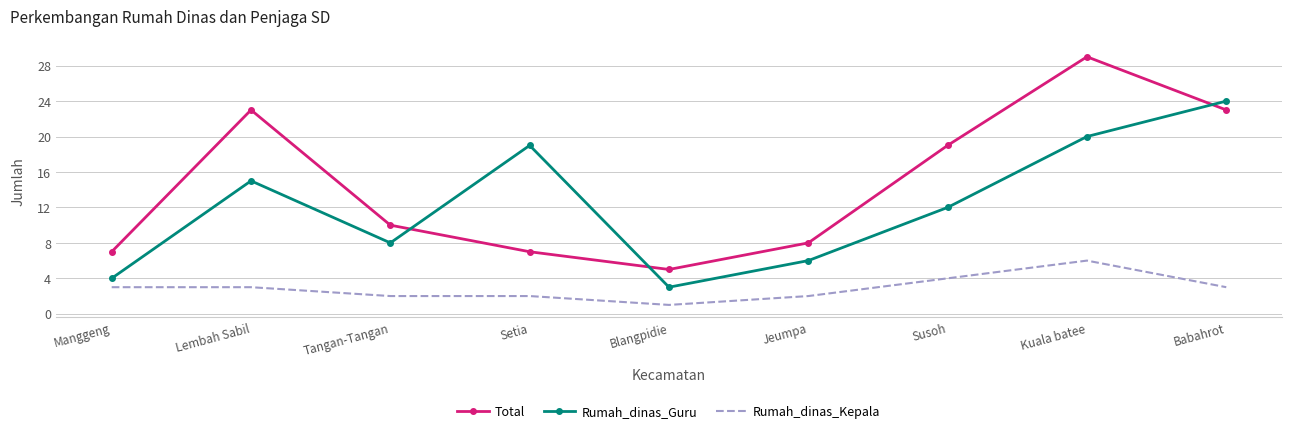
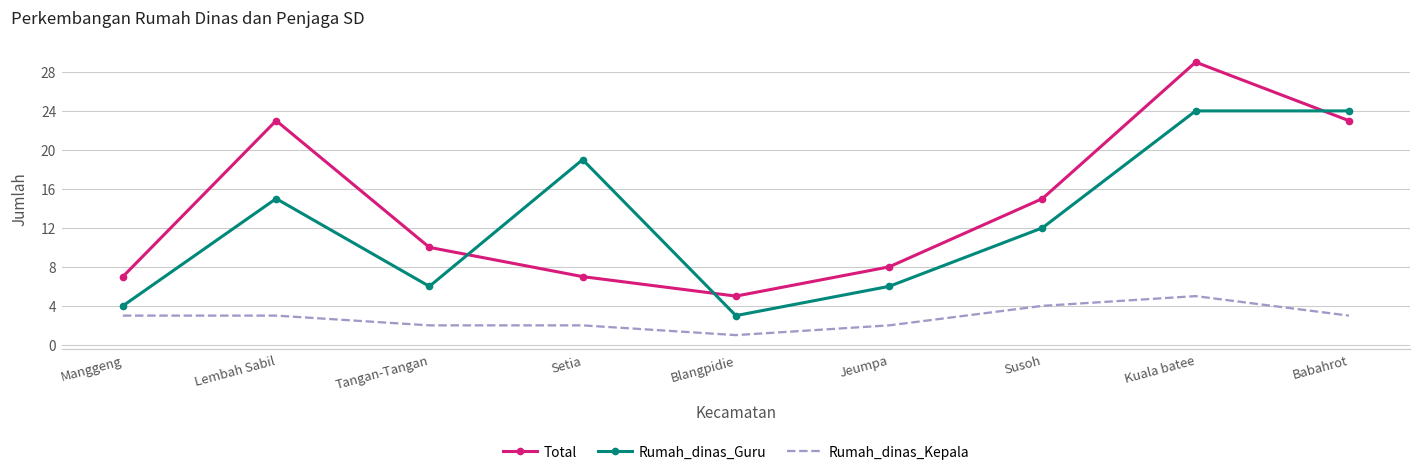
Rumah_dinas_Guru, Tangan-Tangan: 8 -> 6
Total, Susoh: 19 -> 15
Rumah_dinas_Guru, Kuala batee: 20 -> 24
Rumah_dinas_Kepala, Kuala batee: 6 -> 5
